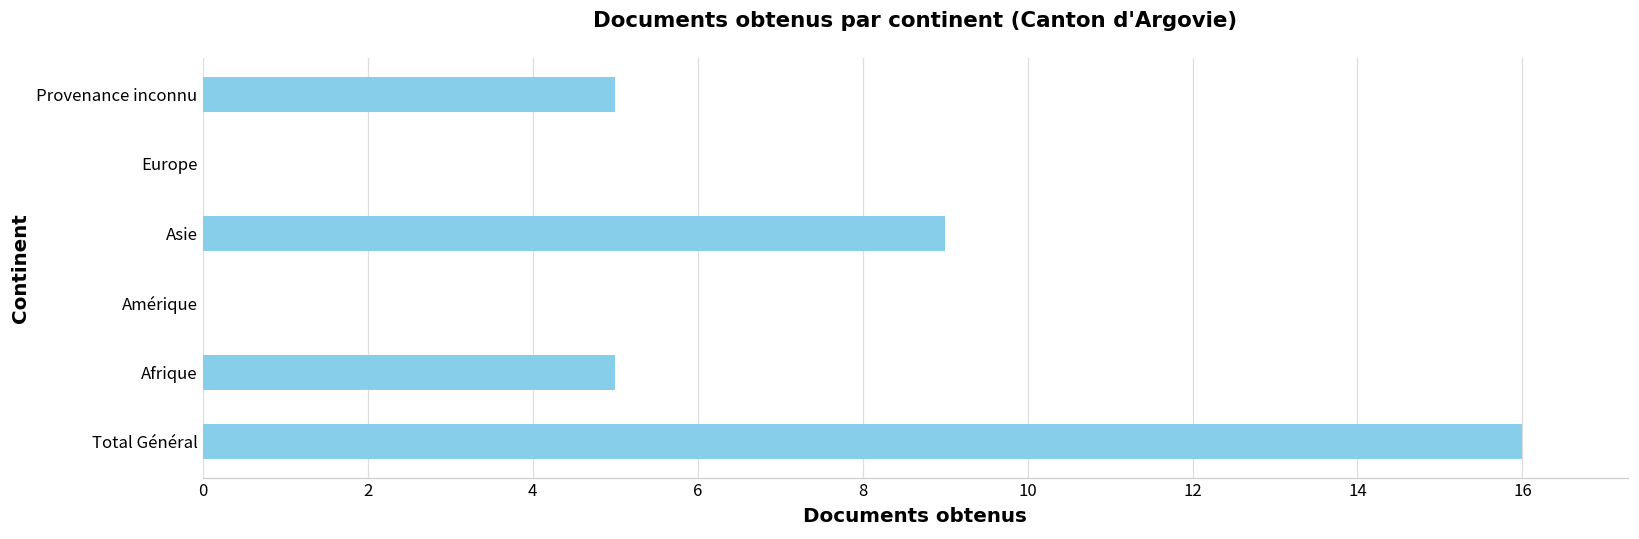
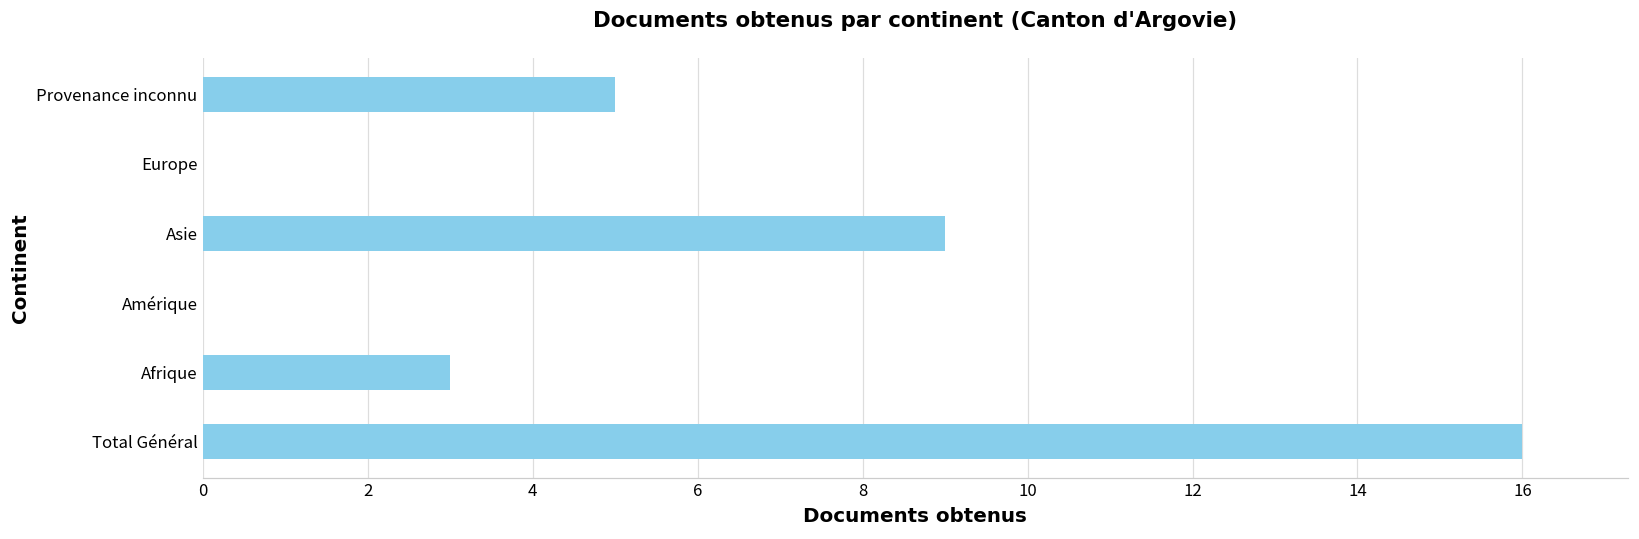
Afrique: 5 -> 3
